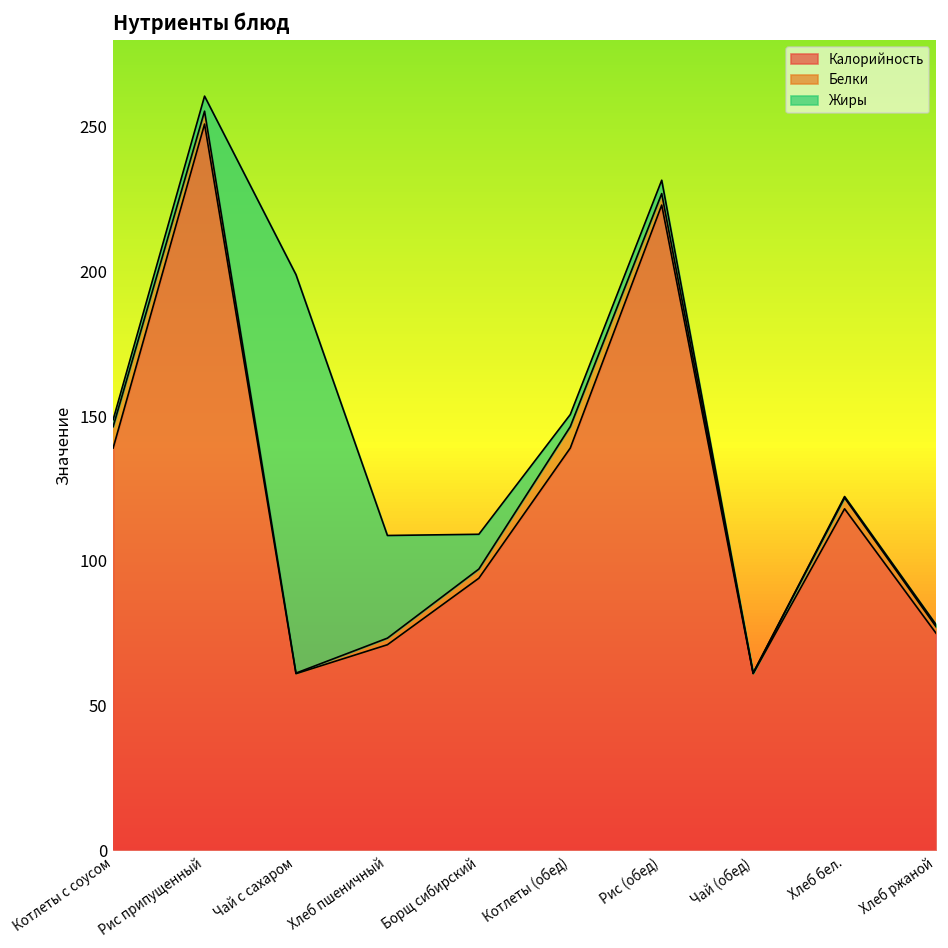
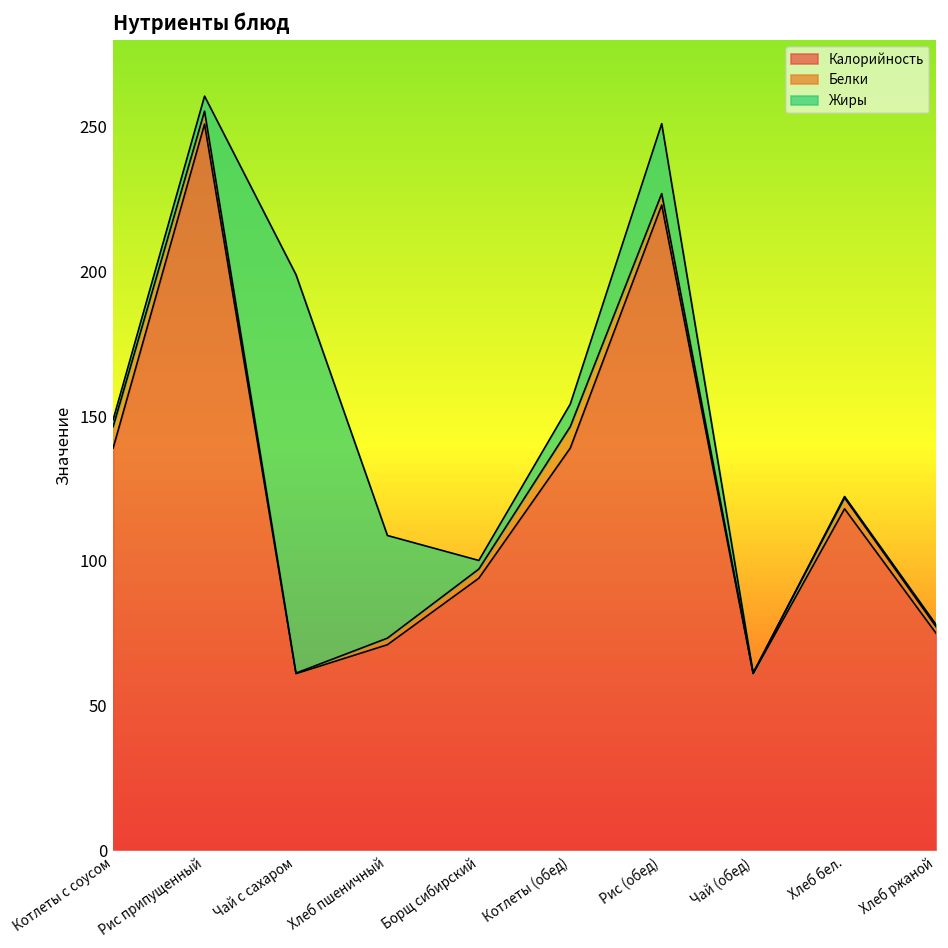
Жиры, Борщ сибирский: 12 -> 3
Жиры, Котлеты (обед): 4 -> 8
Жиры, Рис (обед): 5 -> 24
